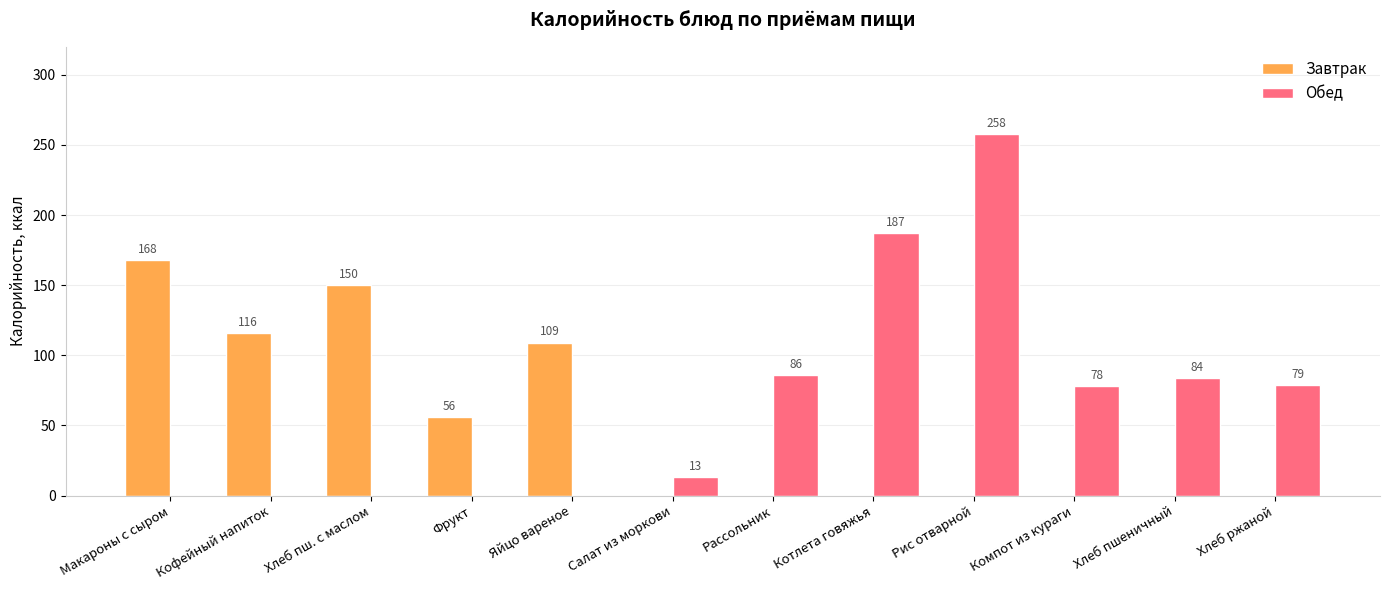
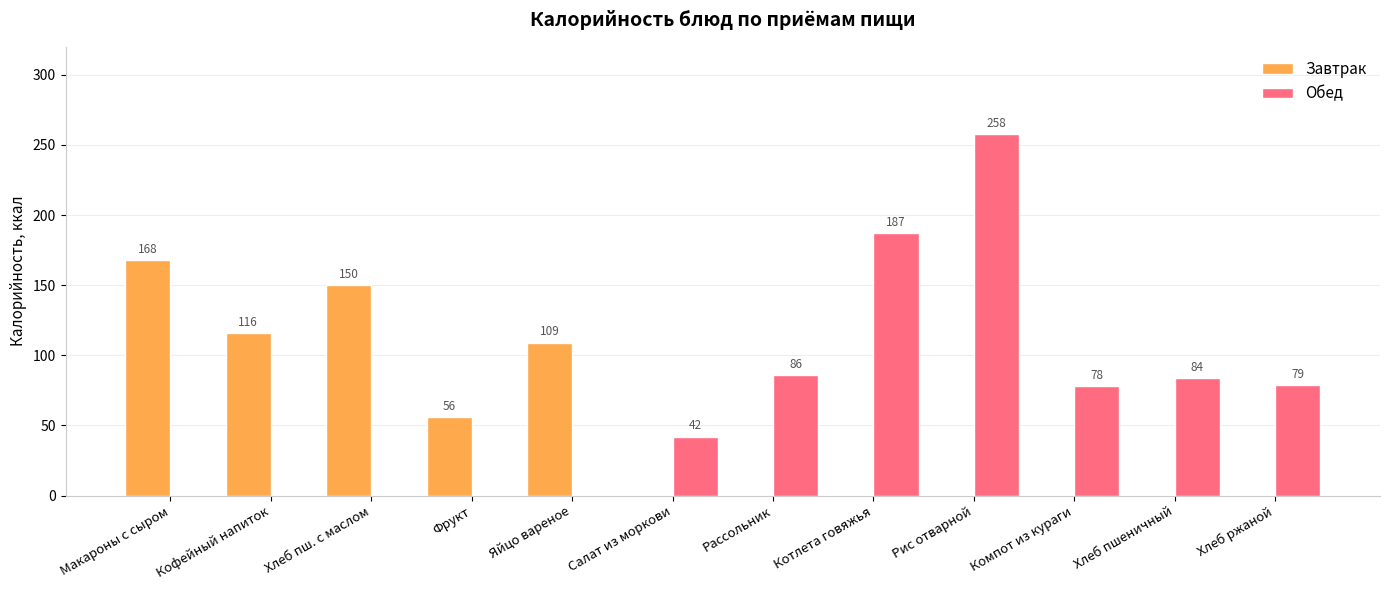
Обед, Салат из моркови: 13 -> 42
